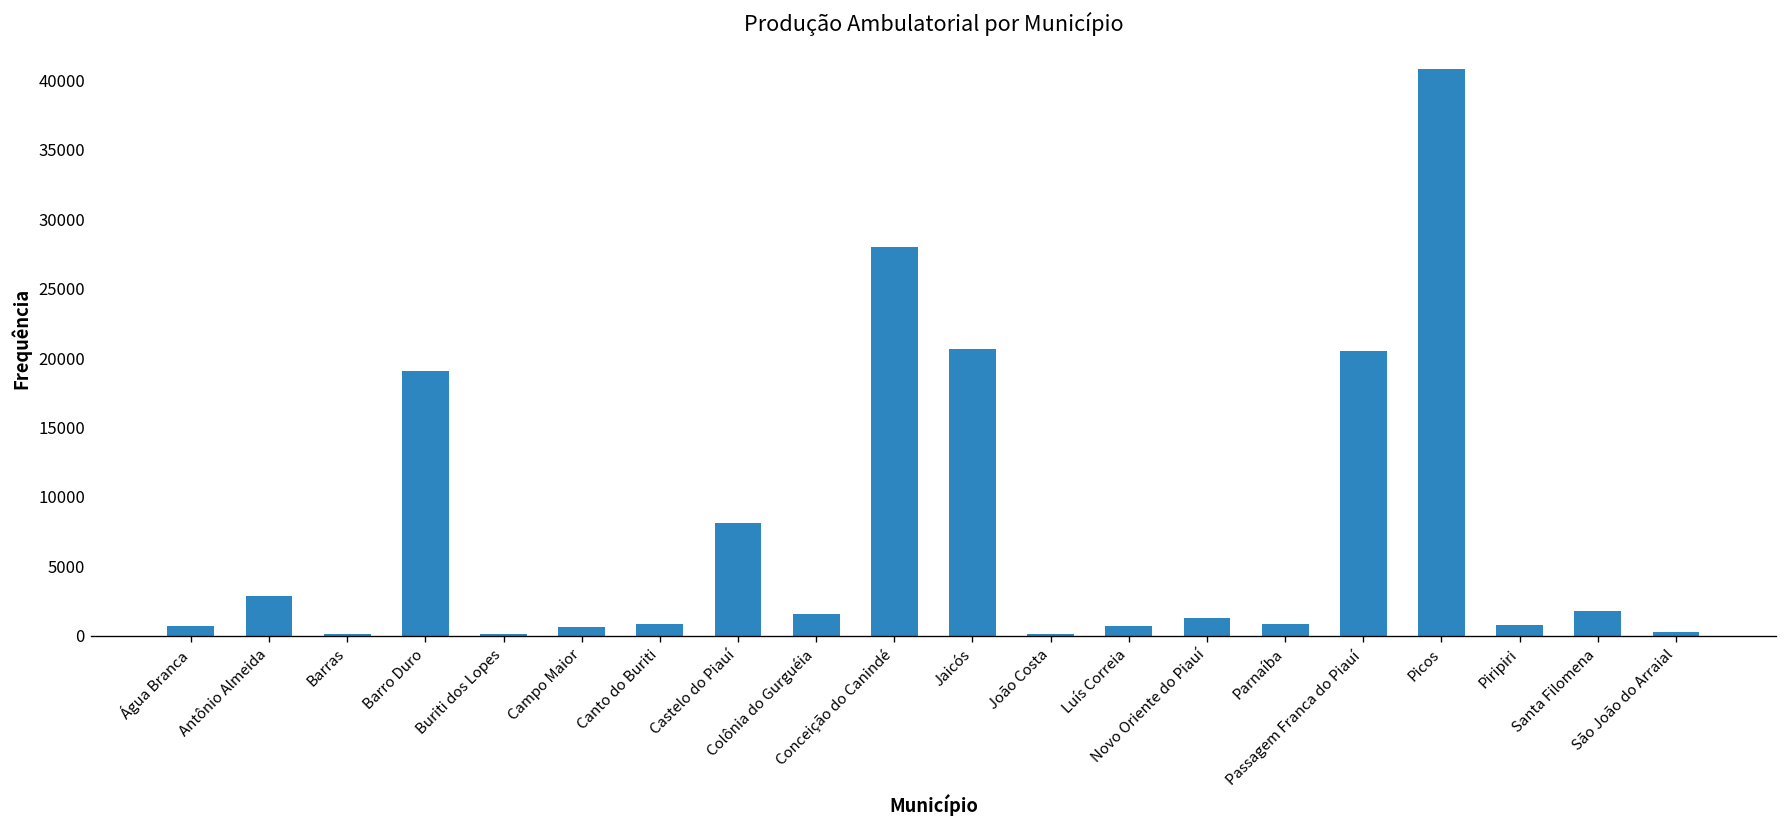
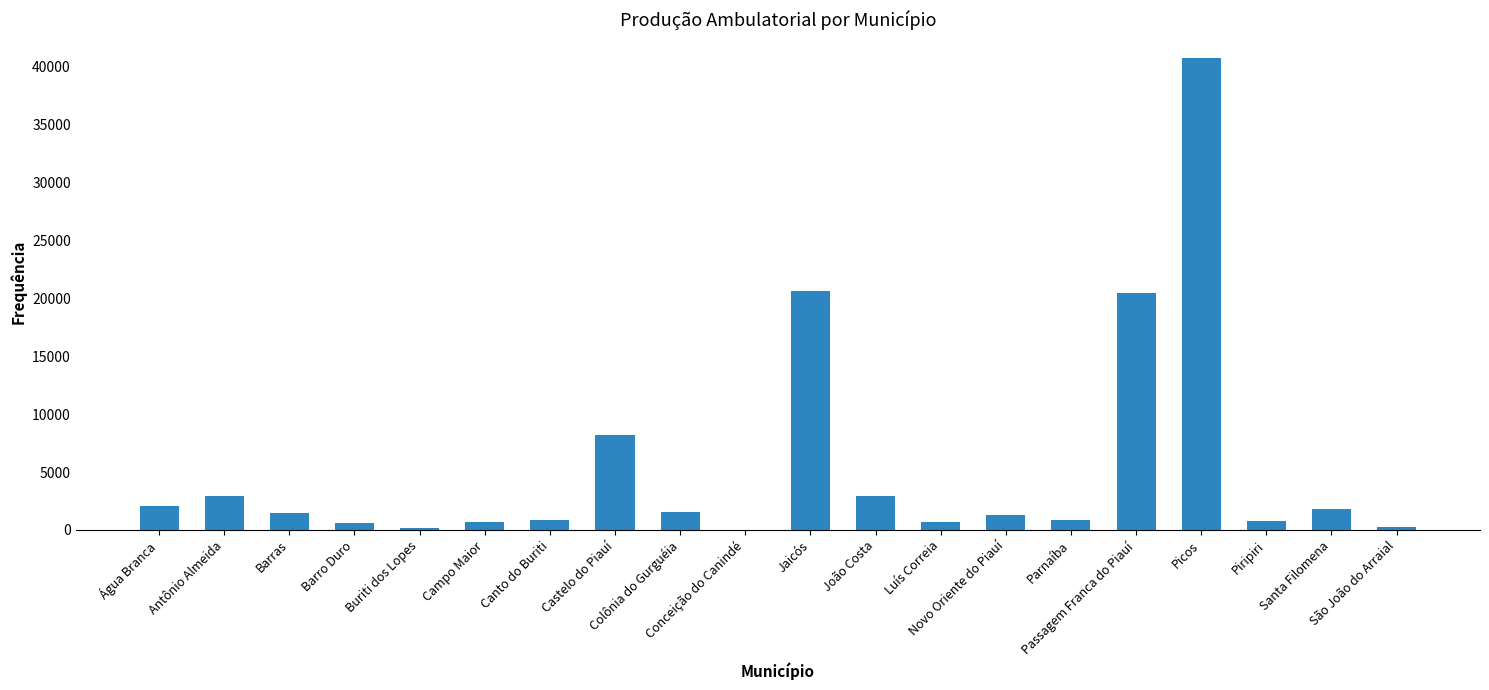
Água Branca: 700 -> 2100
Barras: 100 -> 1500
Barro Duro: 19100 -> 600
Conceição do Canindé: 28000 -> 0
João Costa: 100 -> 2900
